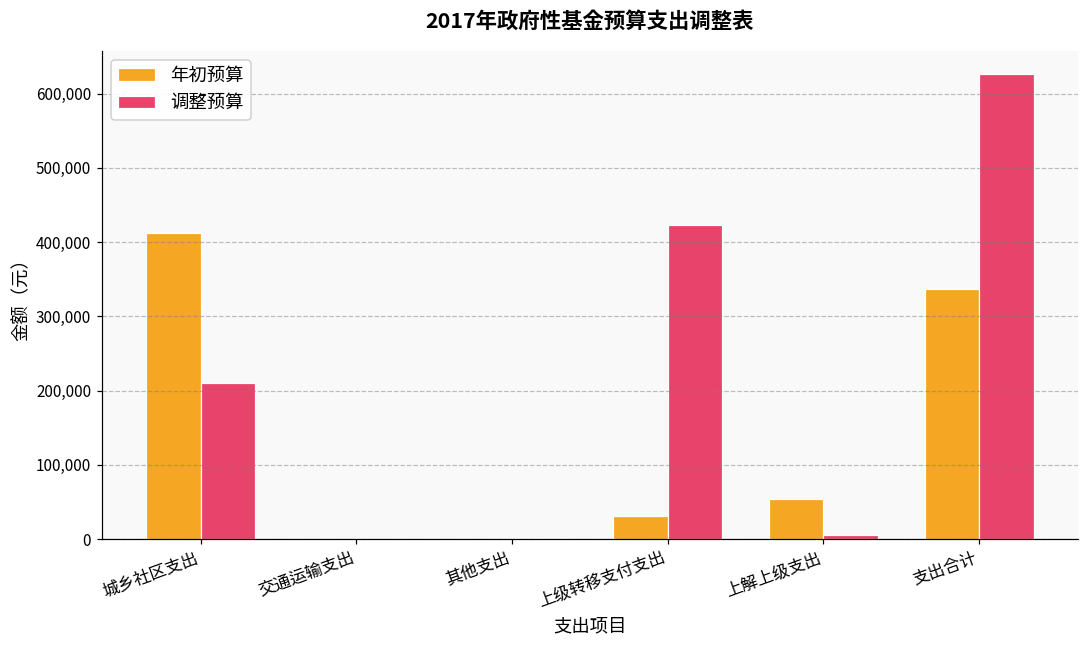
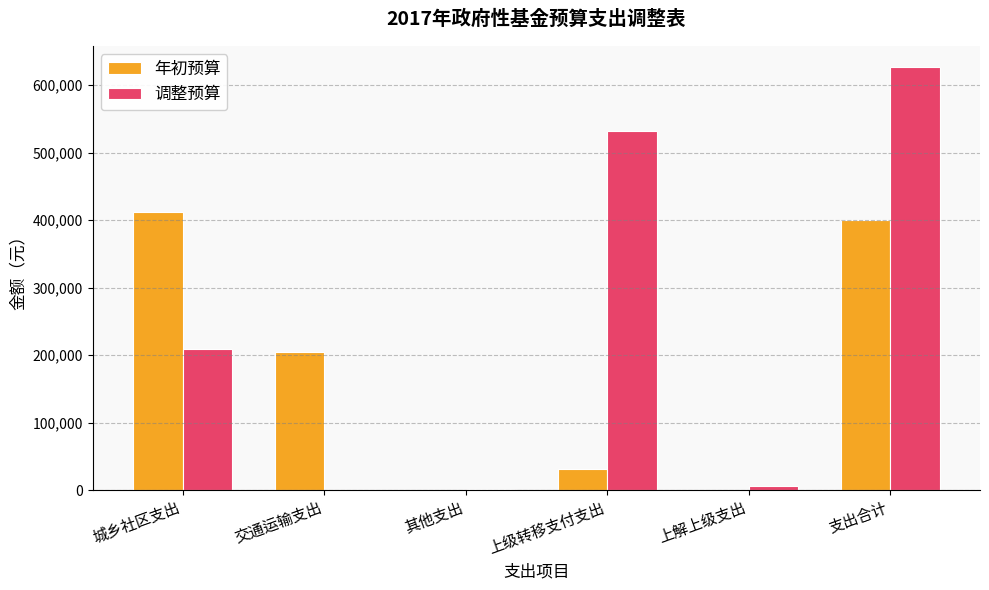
年初预算, 交通运输支出: 0 -> 200,000
调整预算, 上级转移支付支出: 420,000 -> 530,000
年初预算, 上解上级支出: 50,000 -> 0
年初预算, 支出合计: 340,000 -> 400,000
